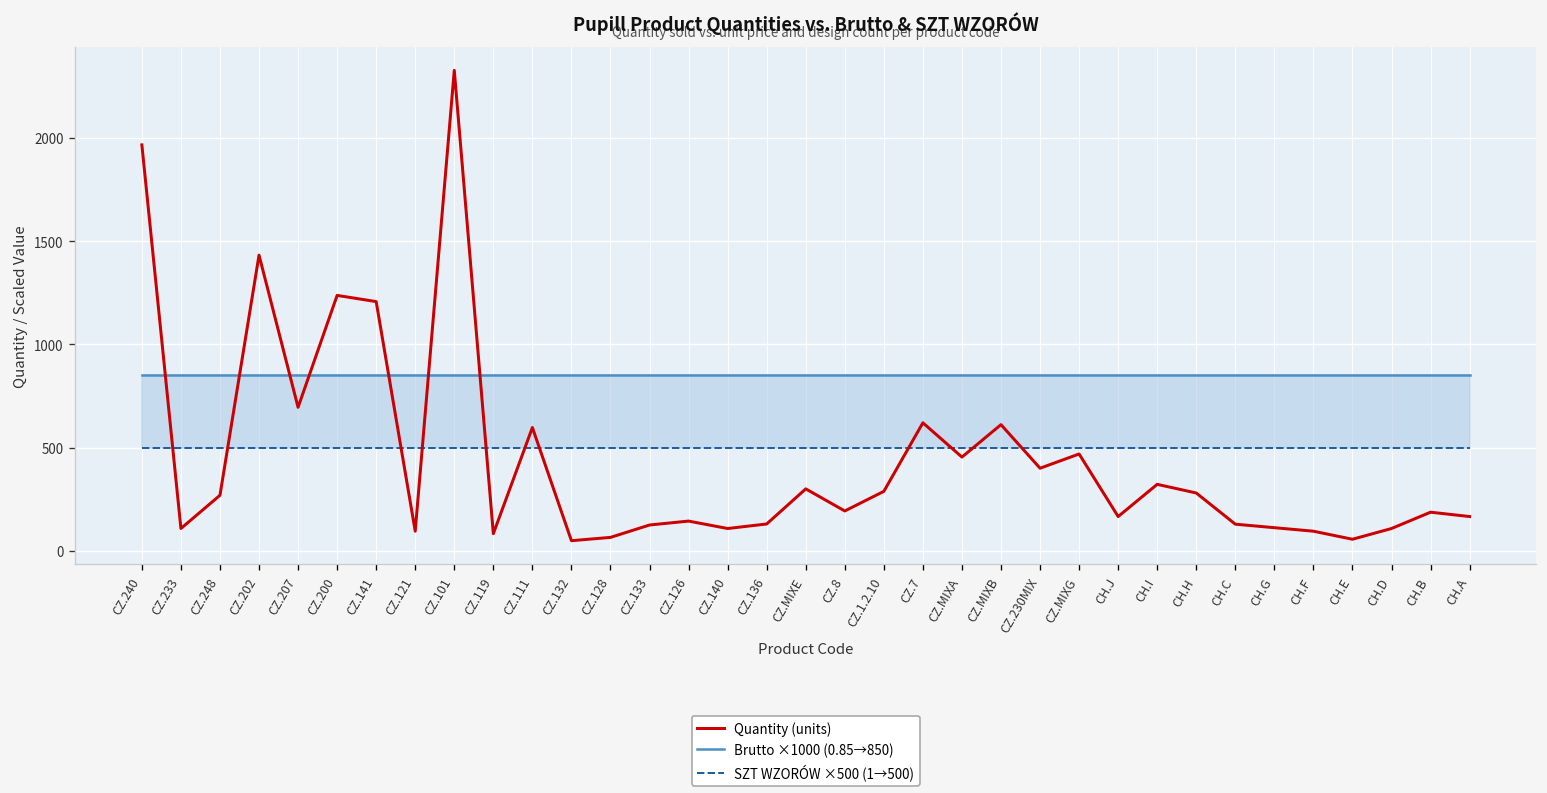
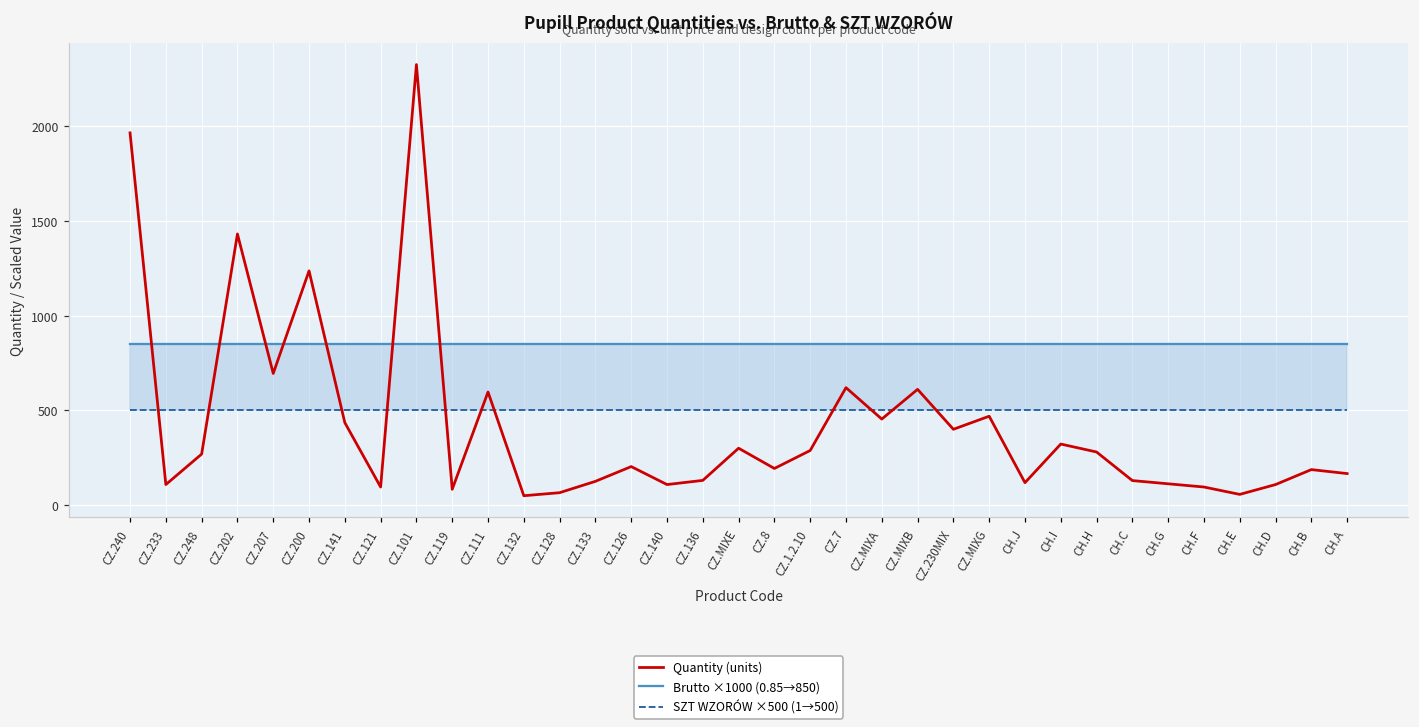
Quantity (units), CZ.141: 1210 -> 440
Quantity (units), CZ.126: 140 -> 200
Quantity (units), CH.J: 170 -> 120
